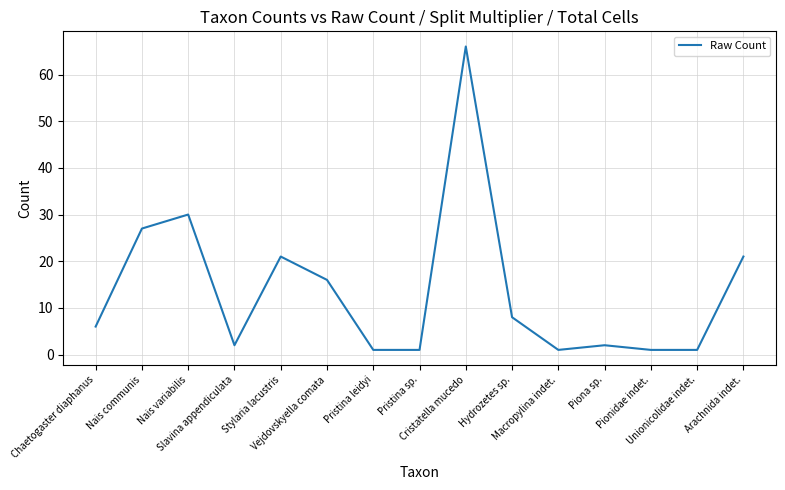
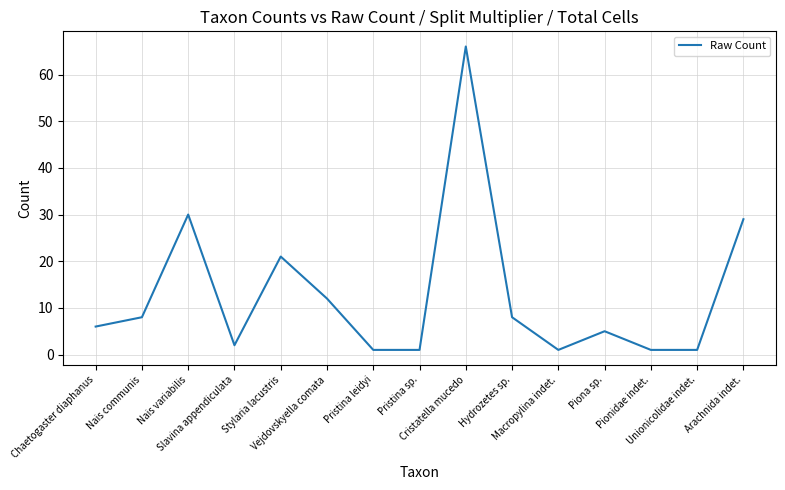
Nais communis: 27 -> 8
Vejdovskyella comata: 16 -> 12
Piona sp.: 2 -> 5
Arachnida indet.: 21 -> 29
